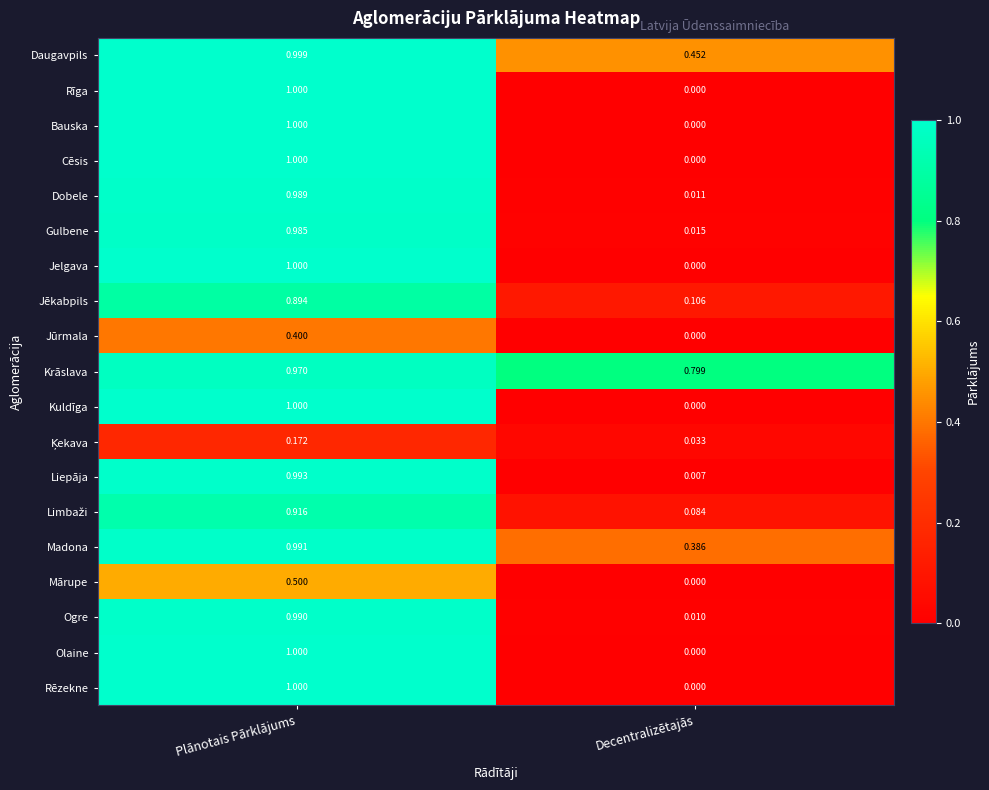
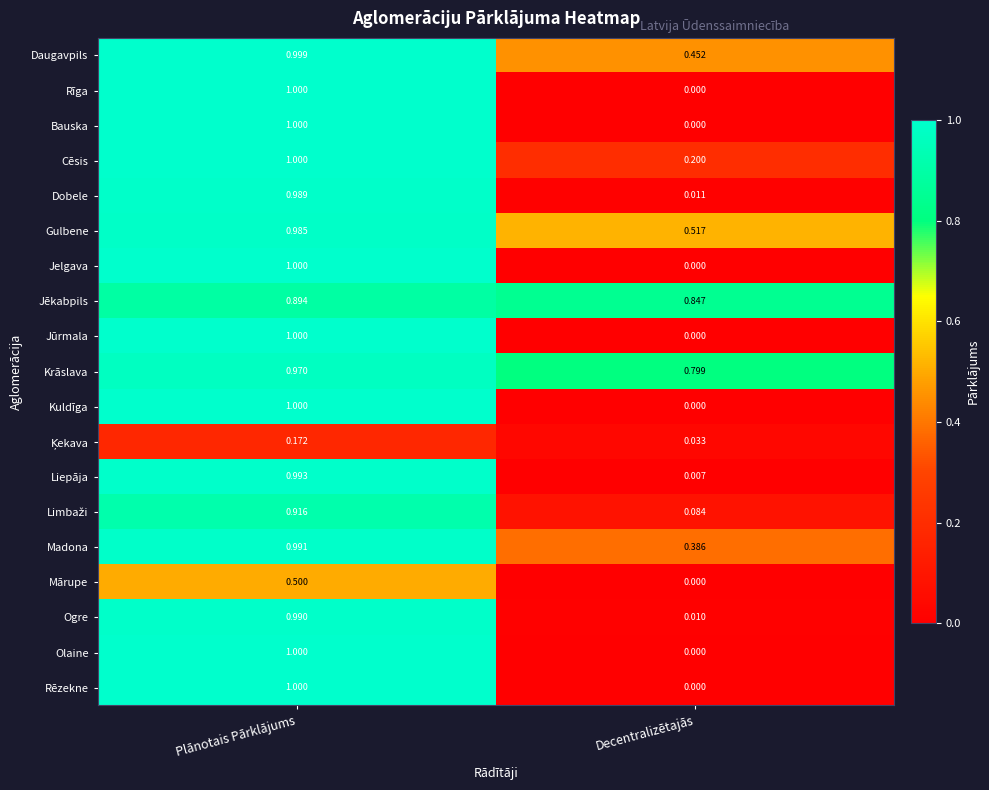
Cēsis, Decentralizētajās: 0.000 -> 0.200
Gulbene, Decentralizētajās: 0.015 -> 0.517
Jēkabpils, Decentralizētajās: 0.106 -> 0.847
Jūrmala, Plānotais Pārklājums: 0.400 -> 1.000
